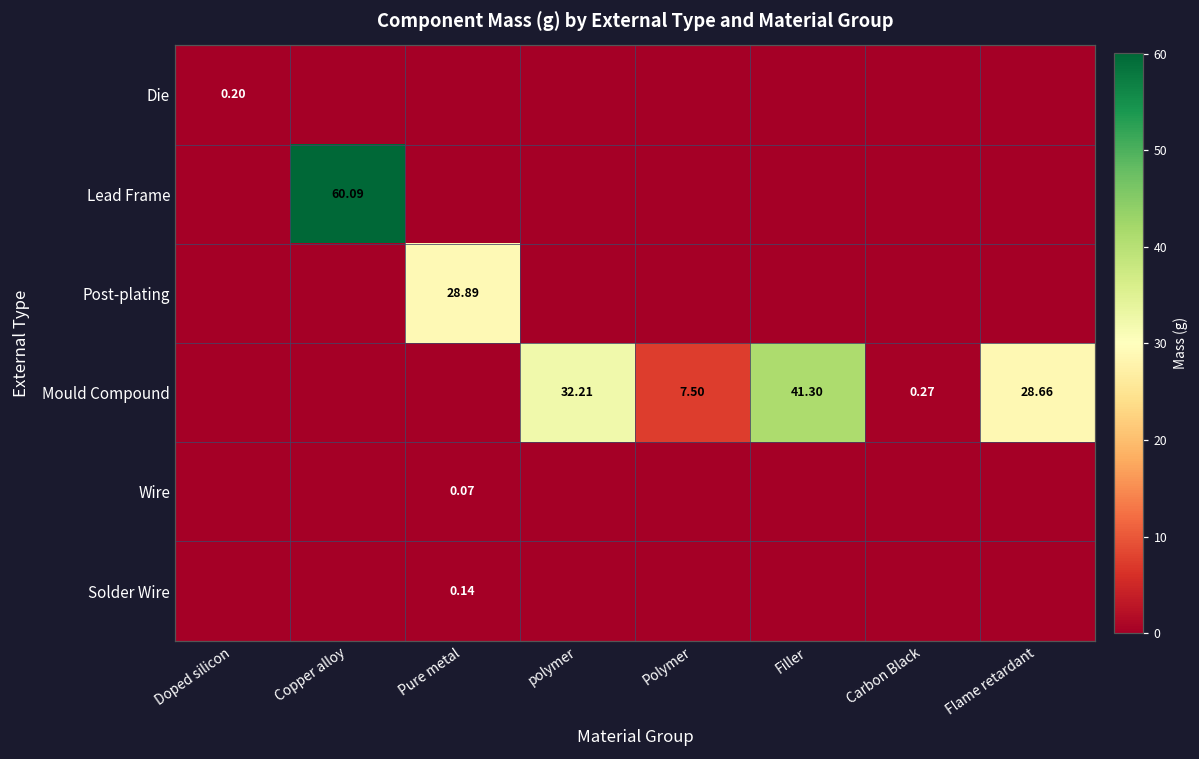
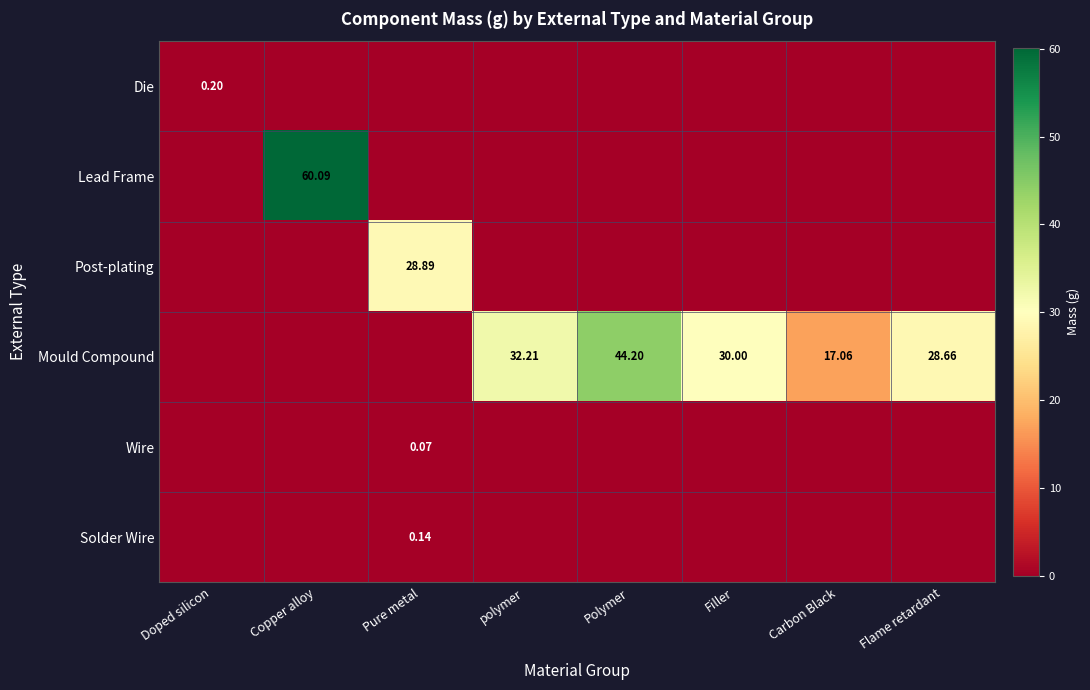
Mould Compound, Polymer: 7.50 -> 44.20
Mould Compound, Filler: 41.30 -> 30.00
Mould Compound, Carbon Black: 0.27 -> 17.06
